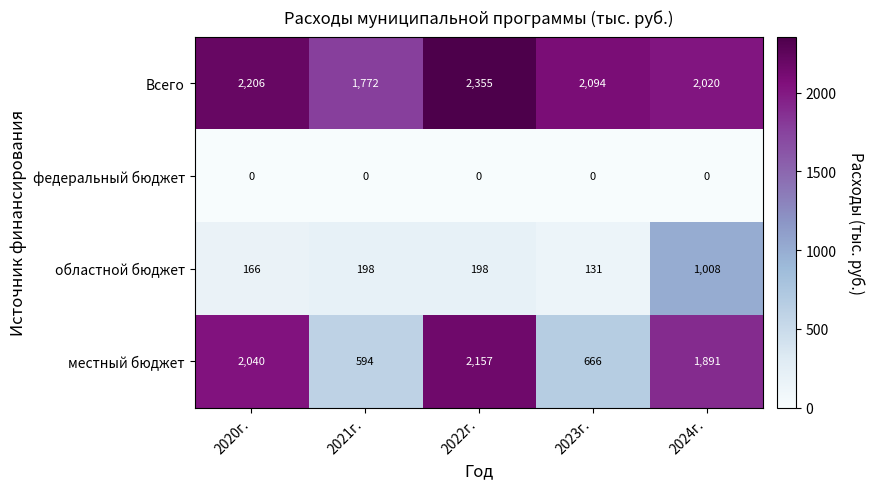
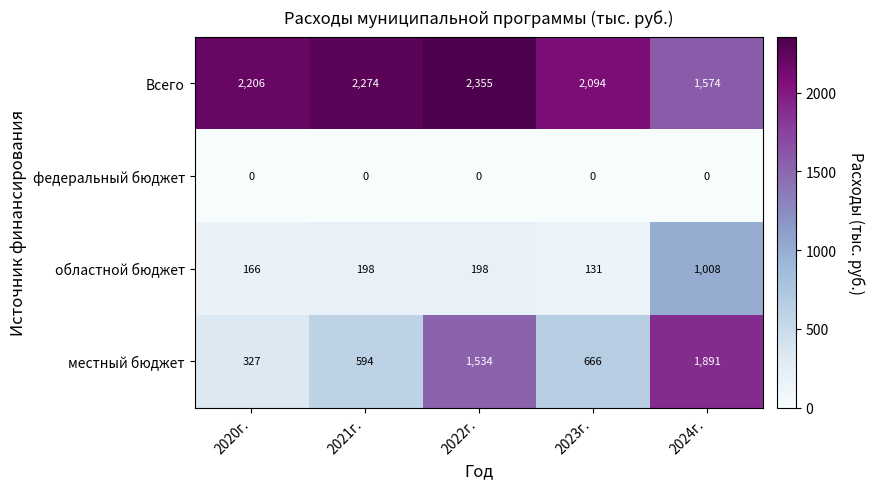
Всего, 2021г.: 1,772 -> 2,274
Всего, 2024г.: 2,020 -> 1,574
местный бюджет, 2020г.: 2,040 -> 327
местный бюджет, 2022г.: 2,157 -> 1,534
